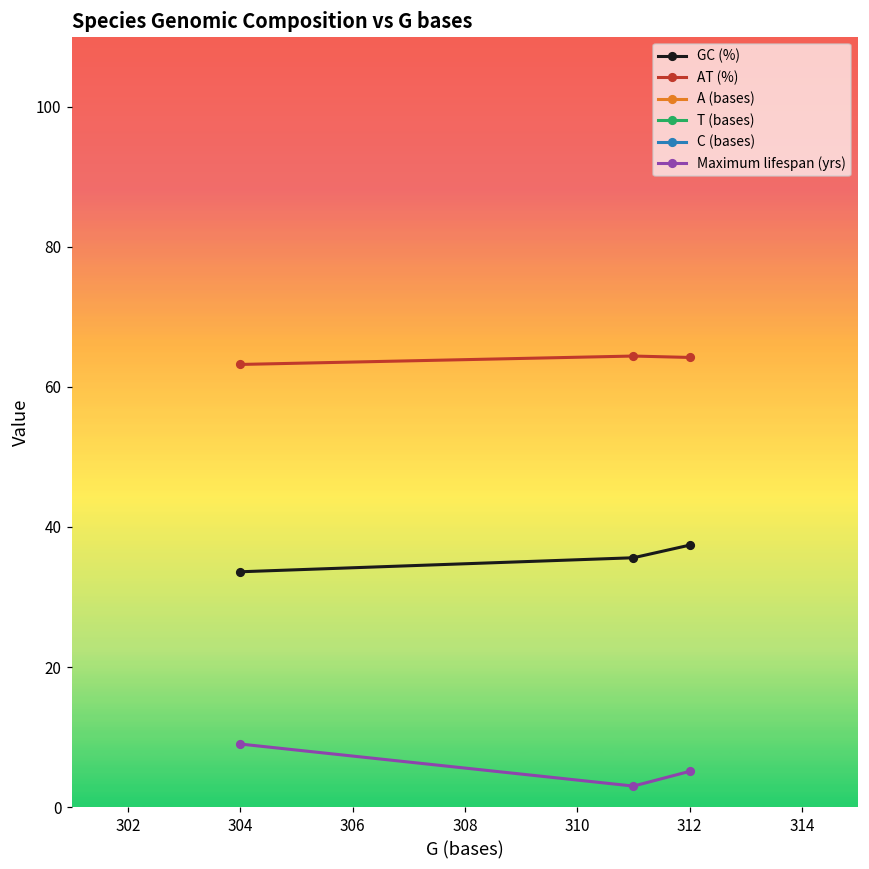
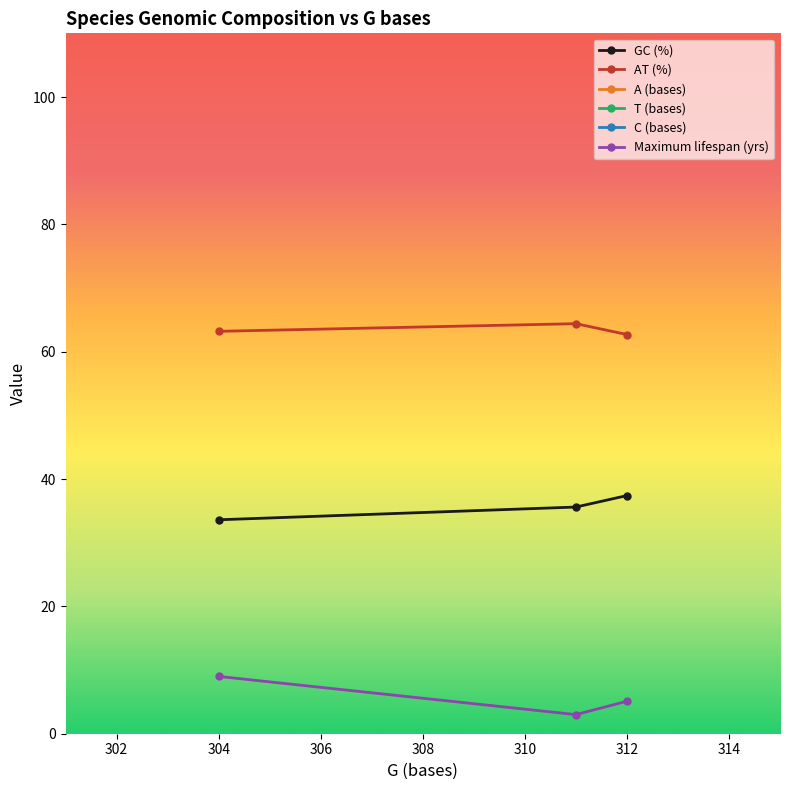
AT (%), 312: 64 -> 63
